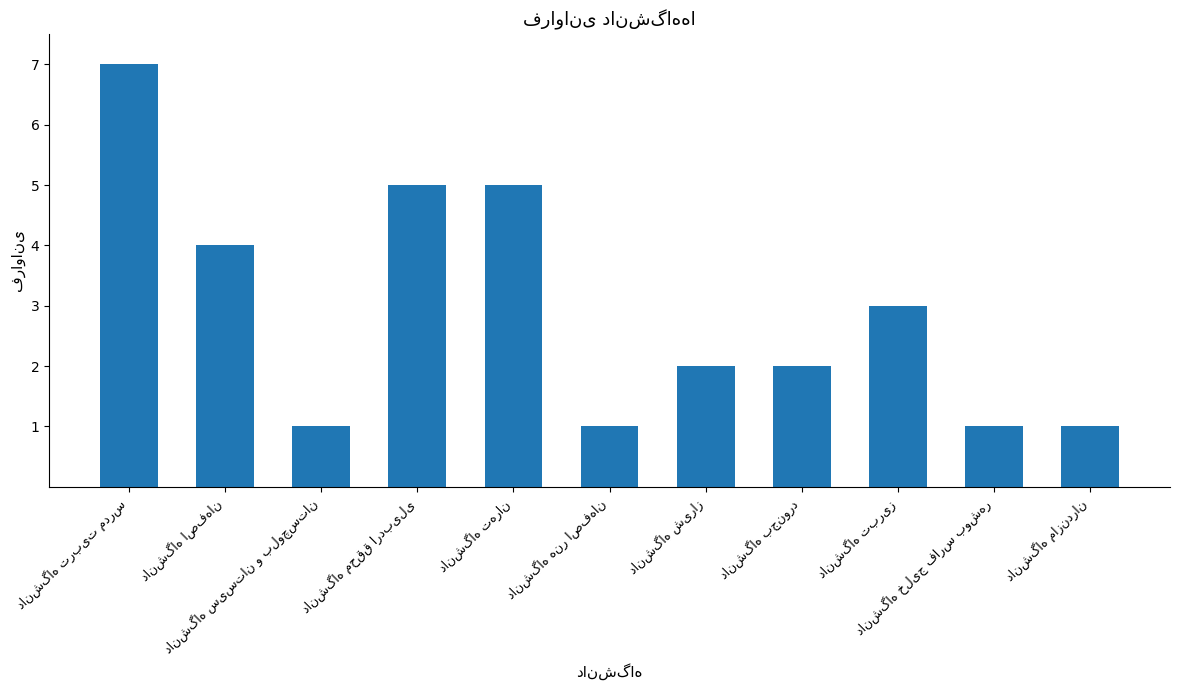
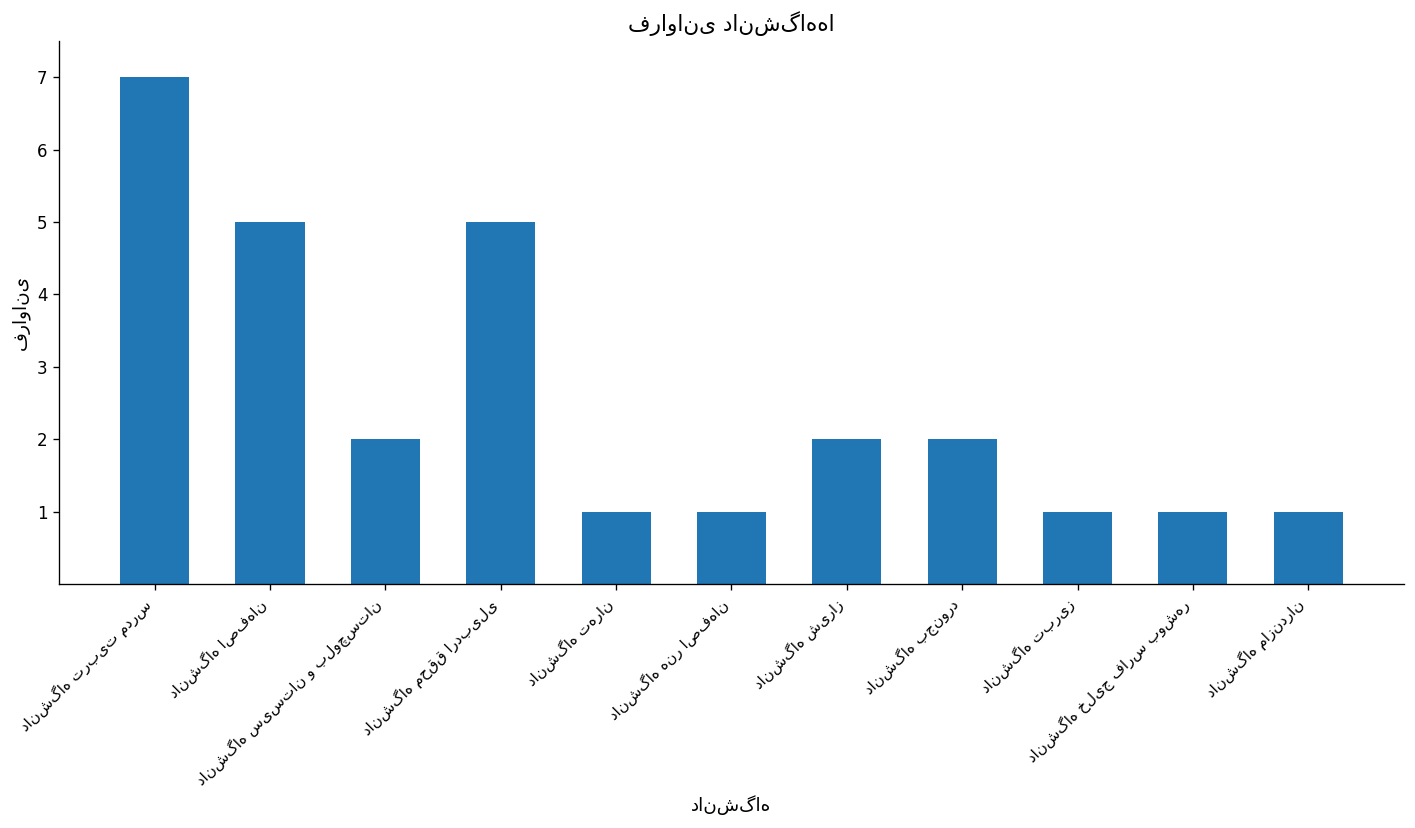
دانشگاه اصفهان: 4 -> 5
دانشگاه سیستان و بلوچستان: 1 -> 2
دانشگاه تهران: 5 -> 1
دانشگاه تبریز: 3 -> 1
